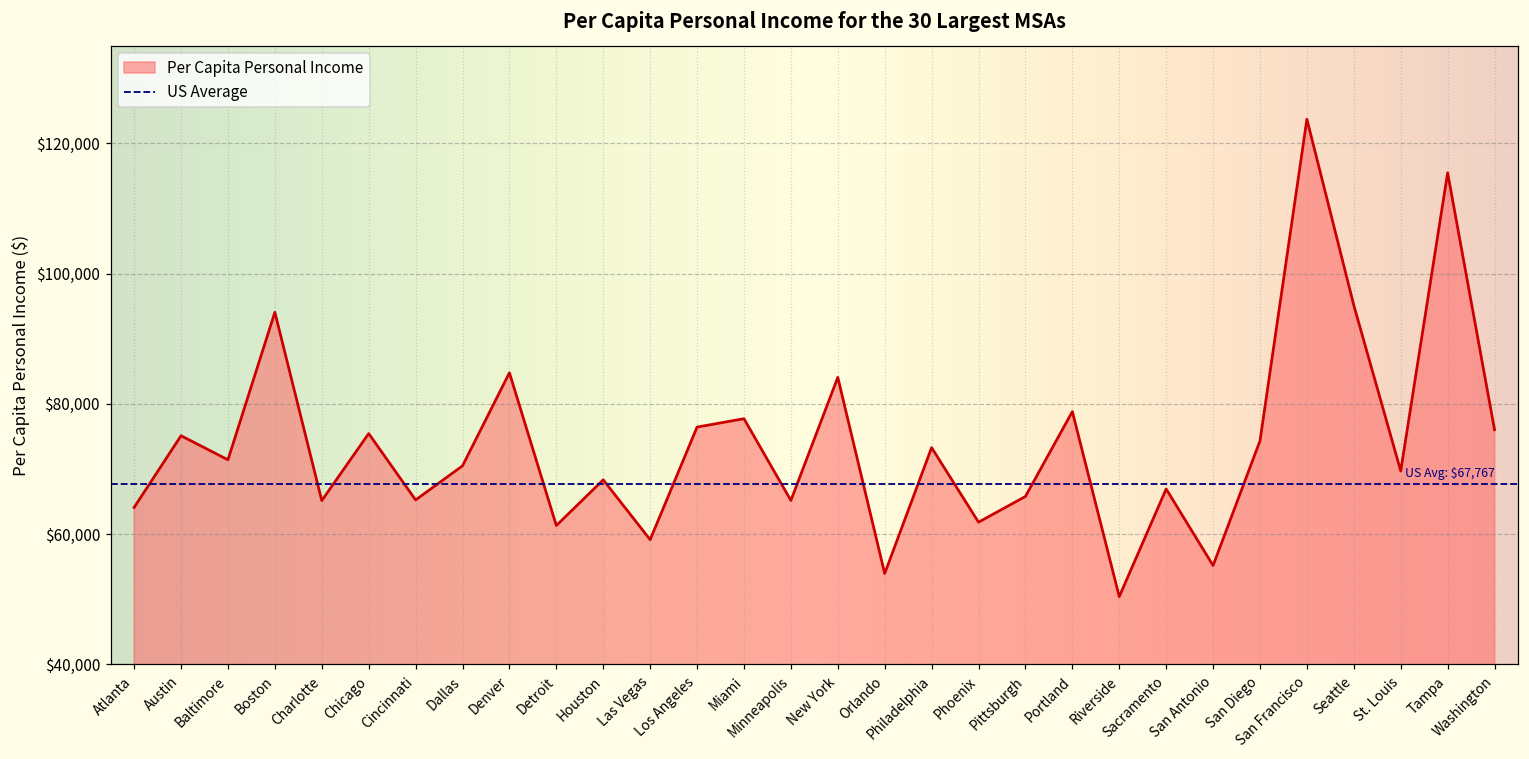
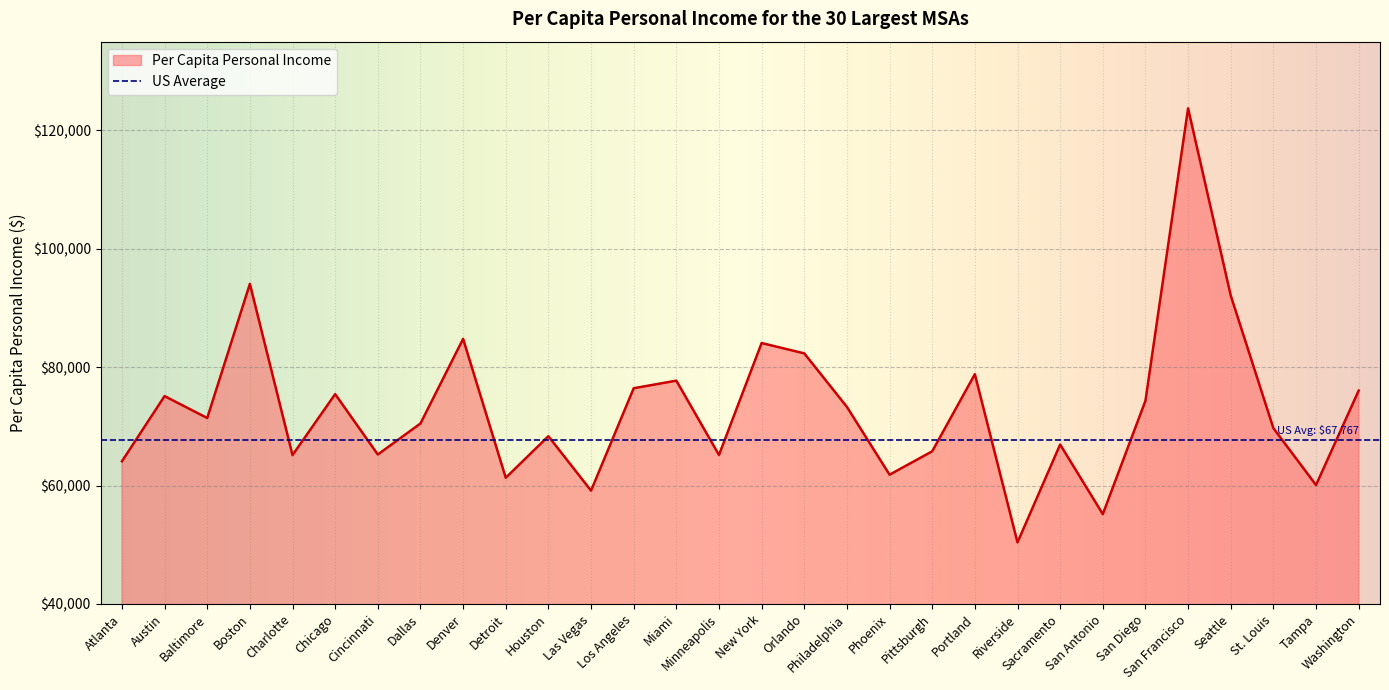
Orlando: $54,000 -> $82,000
Seattle: $95,000 -> $92,000
Tampa: $115,000 -> $60,000
